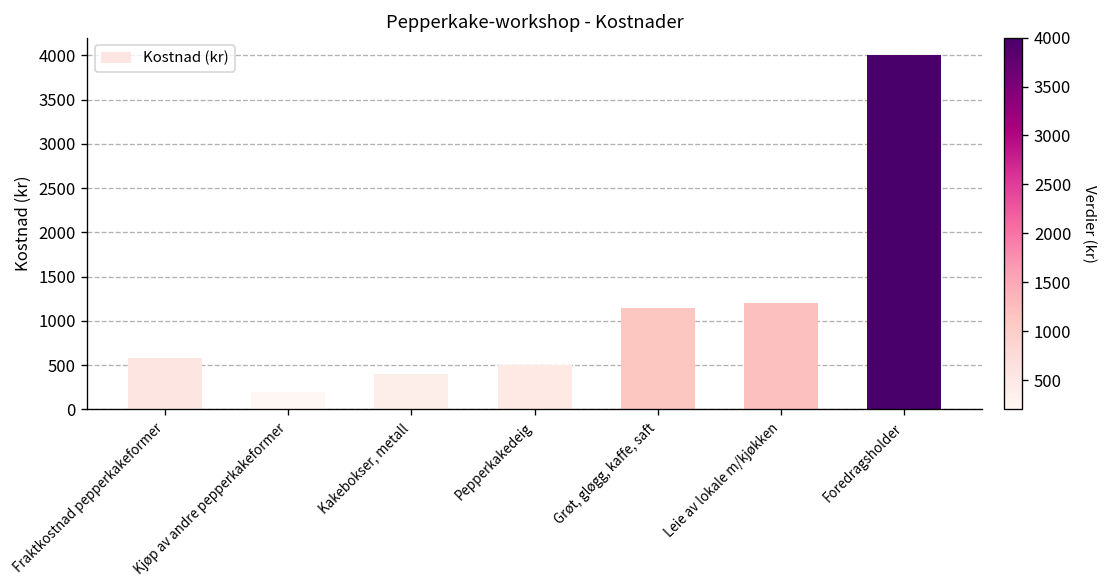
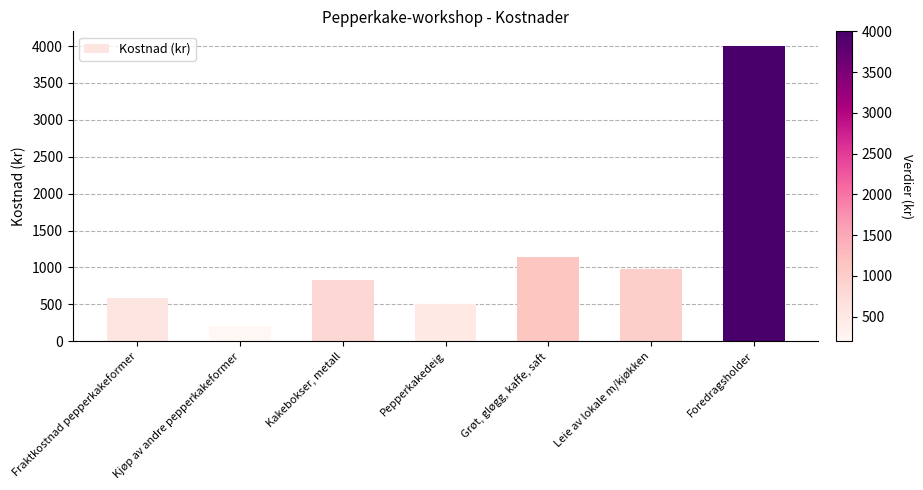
Kakebokser, metall: 400 -> 800
Leie av lokale m/kjøkken: 1200 -> 1000
